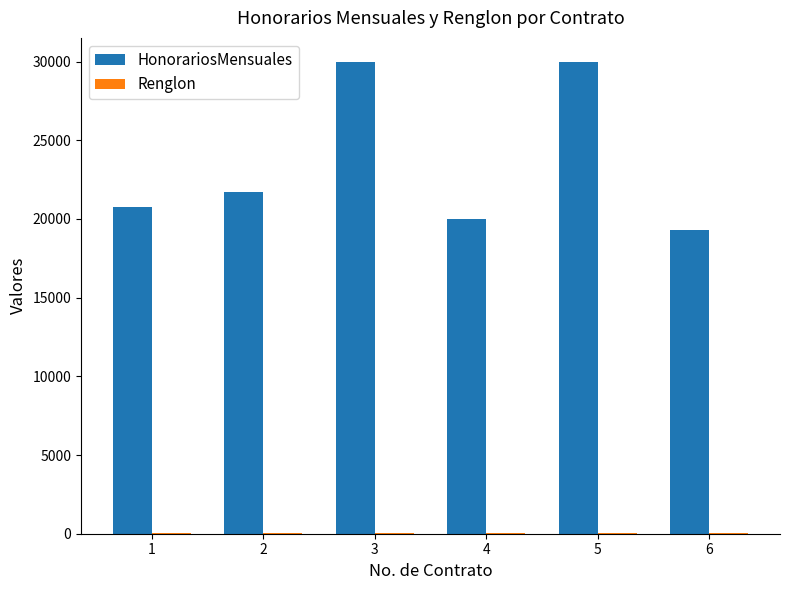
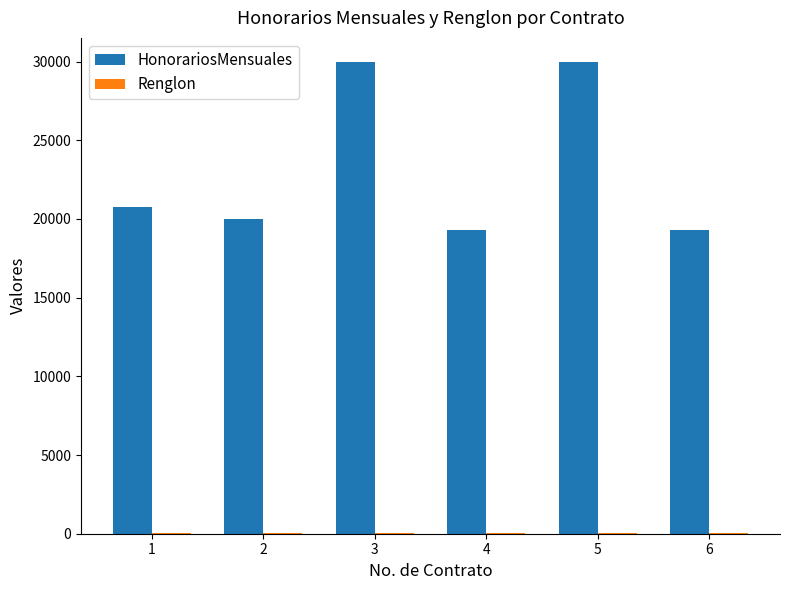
HonorariosMensuales, 2: 21700 -> 20000
HonorariosMensuales, 4: 20000 -> 19300
